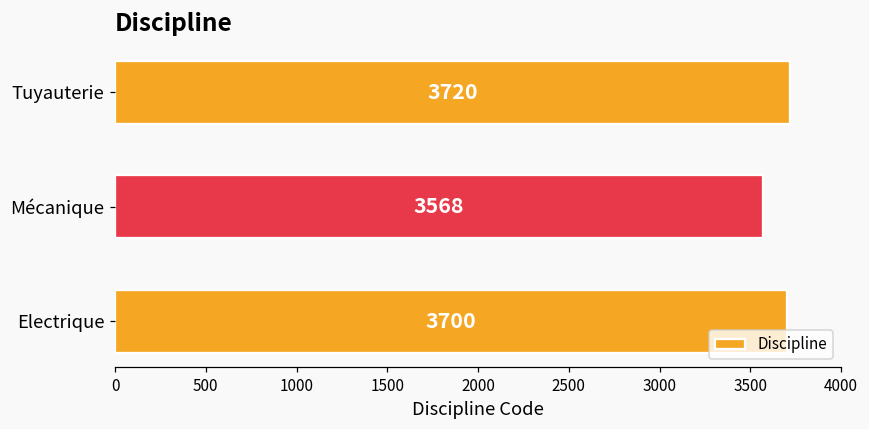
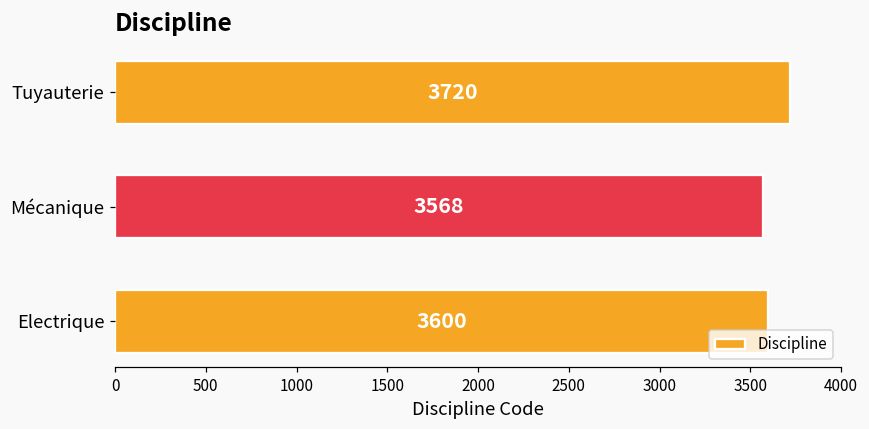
Electrique: 3700 -> 3600
